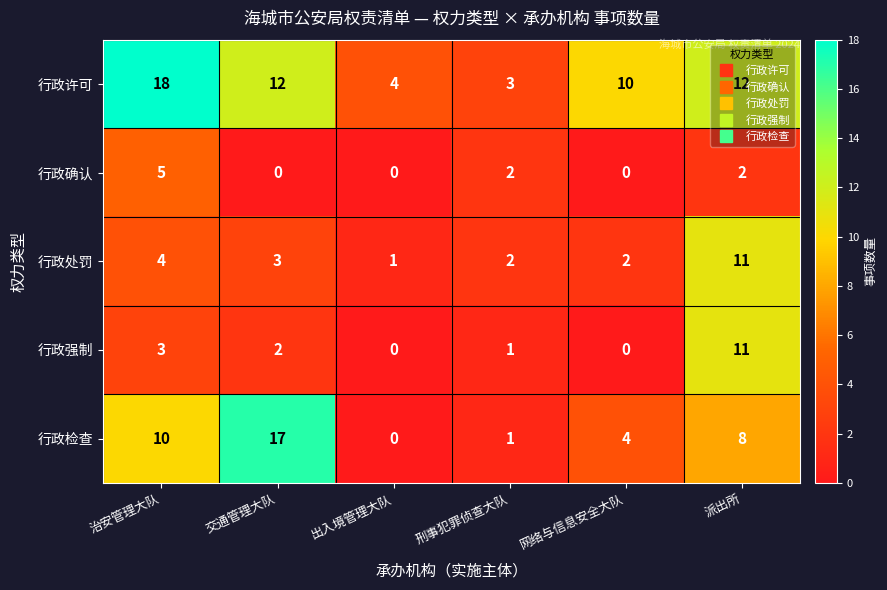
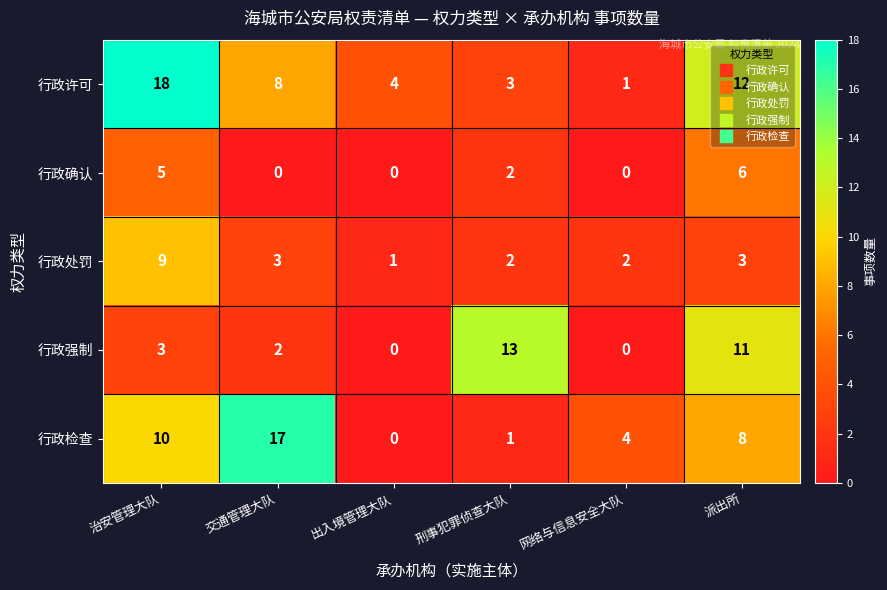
行政许可, 交通管理大队: 12 -> 8
行政许可, 网络与信息安全大队: 10 -> 1
行政确认, 派出所: 2 -> 6
行政处罚, 治安管理大队: 4 -> 9
行政处罚, 派出所: 11 -> 3
行政强制, 刑事犯罪侦查大队: 1 -> 13
